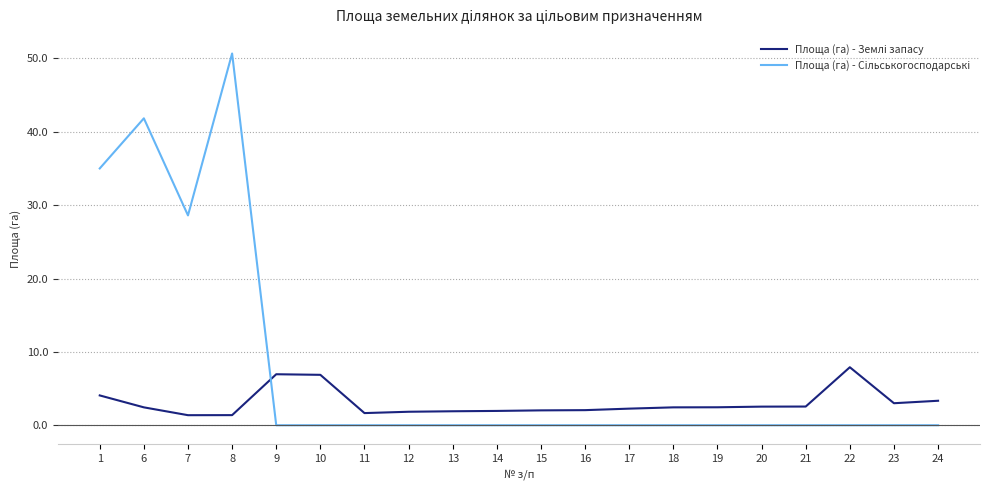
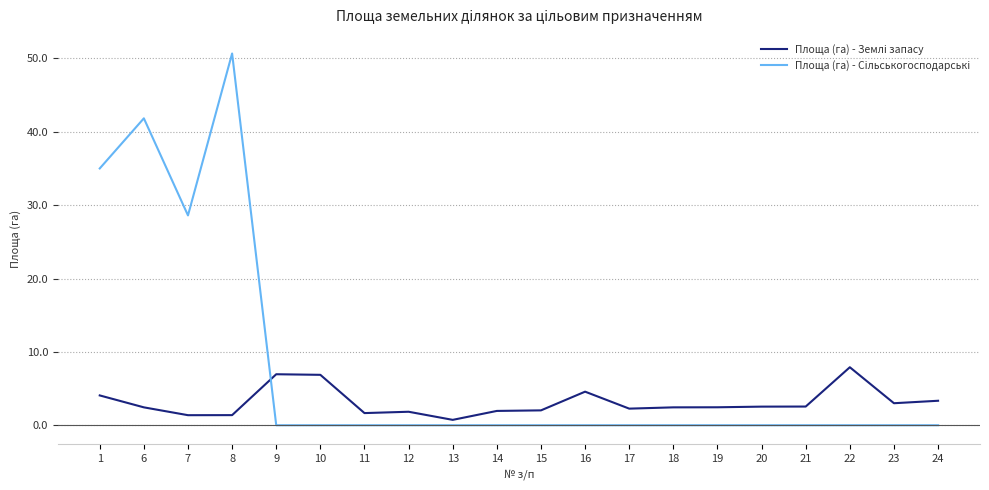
Площа (га) - Землі запасу, 13: 2 -> 1
Площа (га) - Землі запасу, 16: 2 -> 5
